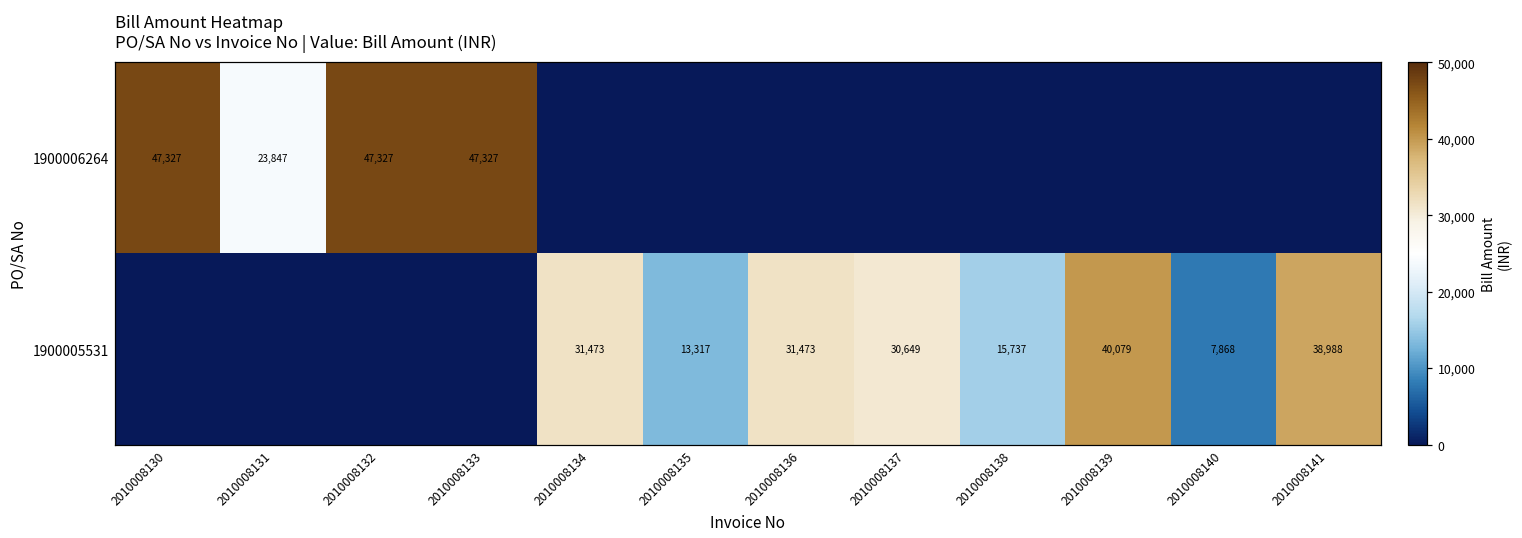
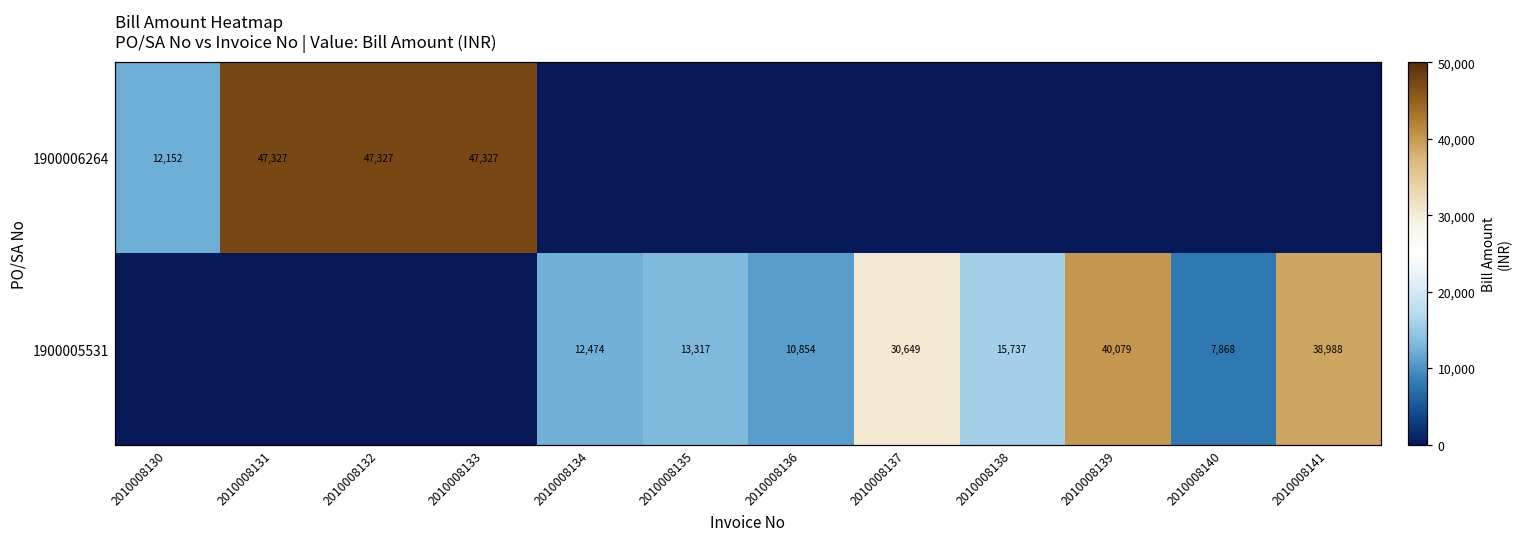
1900006264, 2010008130: 47,327 -> 12,152
1900006264, 2010008131: 23,847 -> 47,327
1900005531, 2010008134: 31,473 -> 12,474
1900005531, 2010008136: 31,473 -> 10,854
